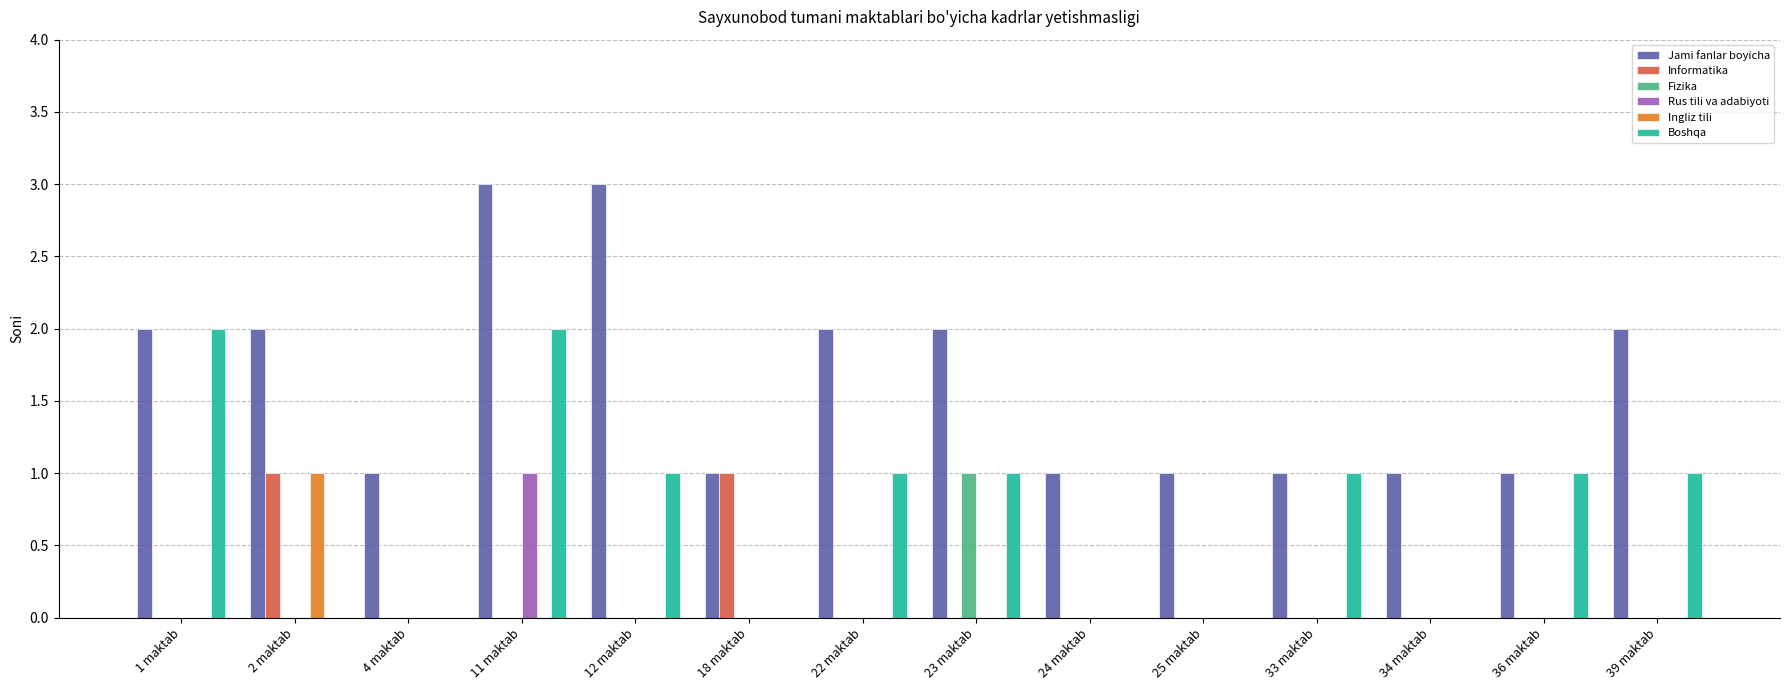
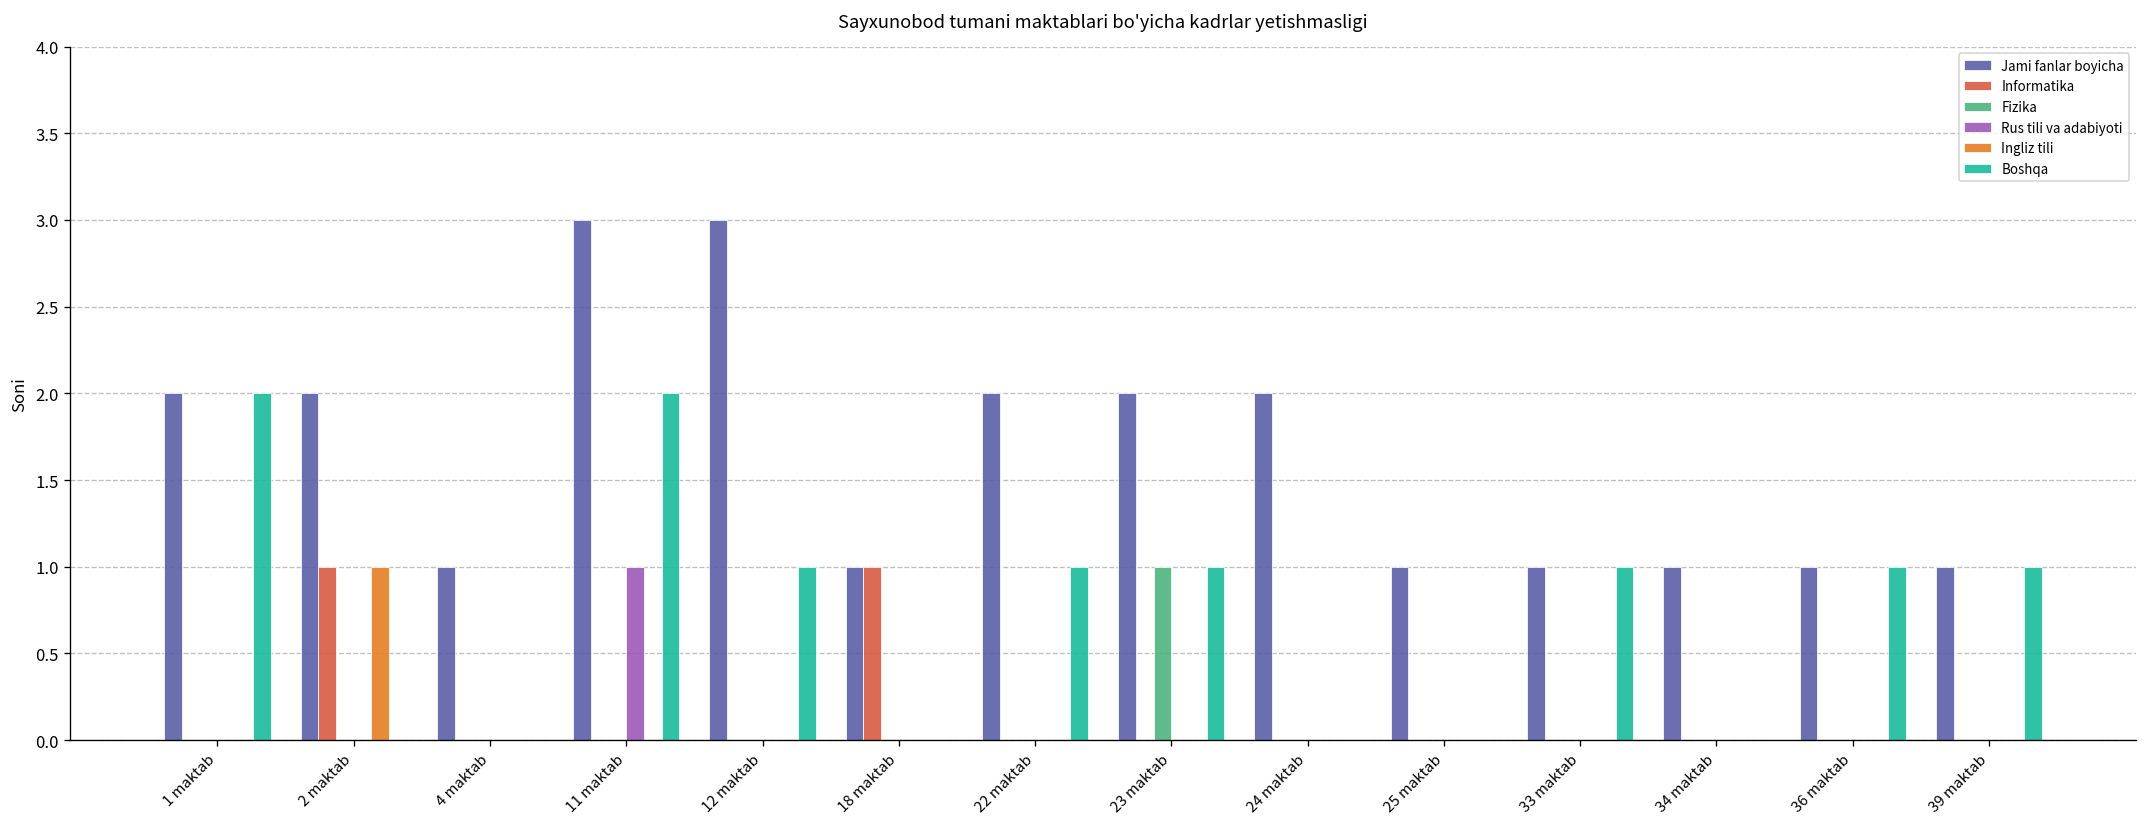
Jami fanlar boyicha, 24 maktab: 1 -> 2
Jami fanlar boyicha, 39 maktab: 2 -> 1
